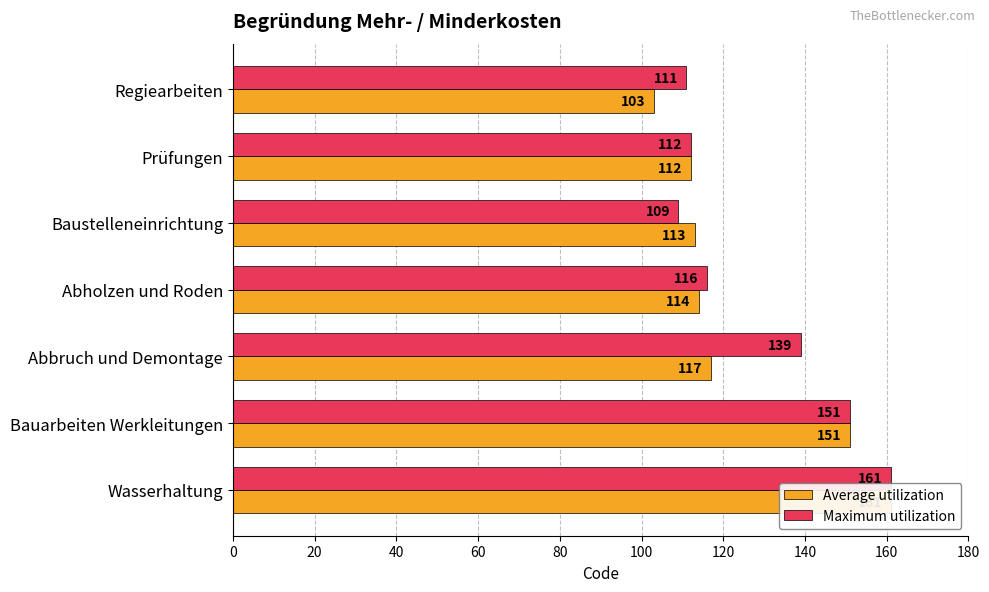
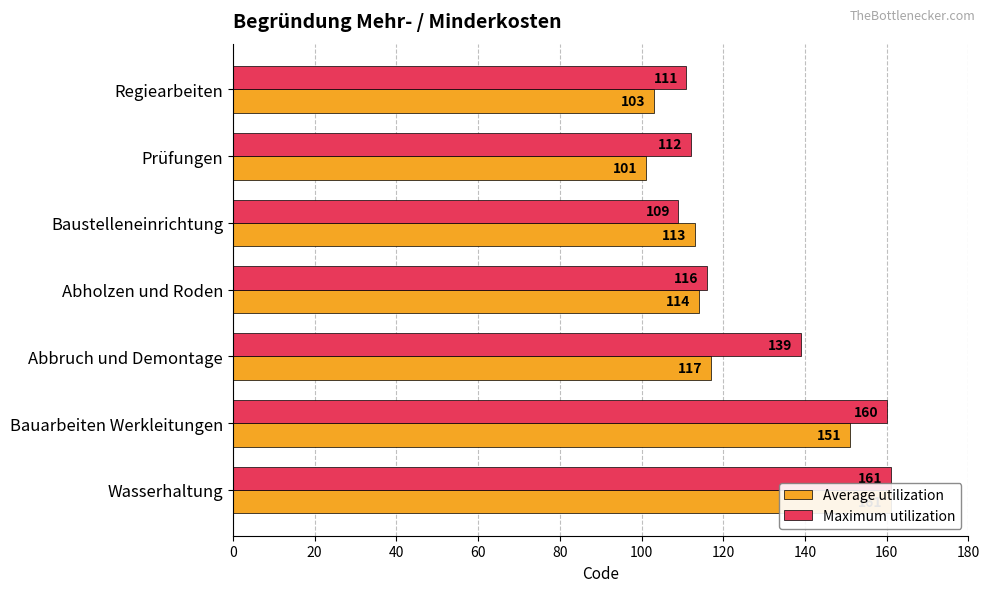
Average utilization, Prüfungen: 112 -> 101
Maximum utilization, Bauarbeiten Werkleitungen: 151 -> 160
